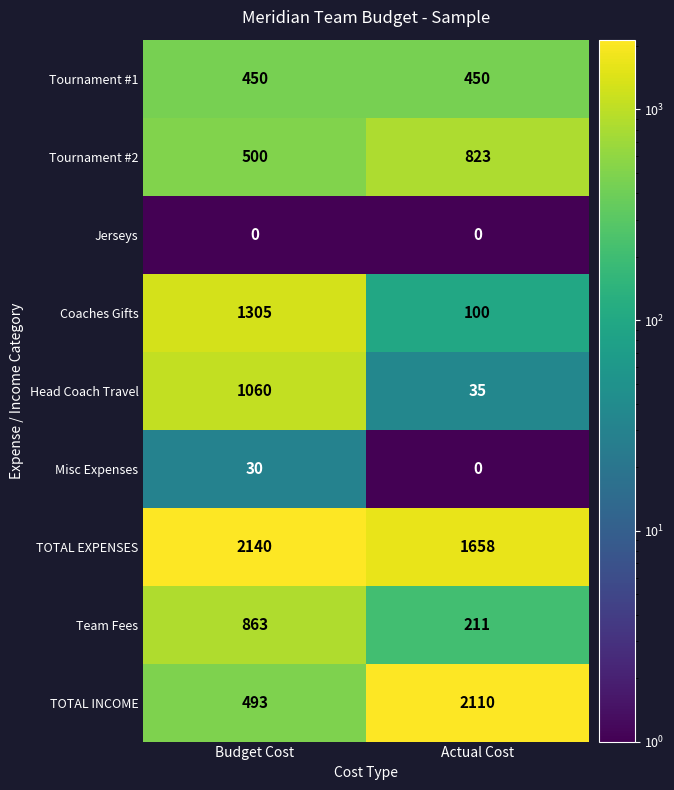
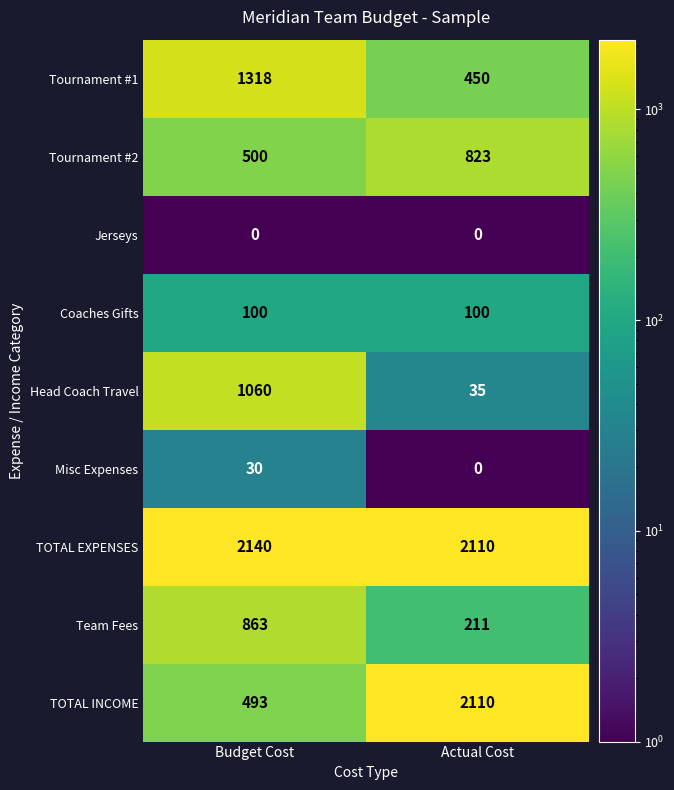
Tournament #1, Budget Cost: 450 -> 1318
Coaches Gifts, Budget Cost: 1305 -> 100
TOTAL EXPENSES, Actual Cost: 1658 -> 2110
